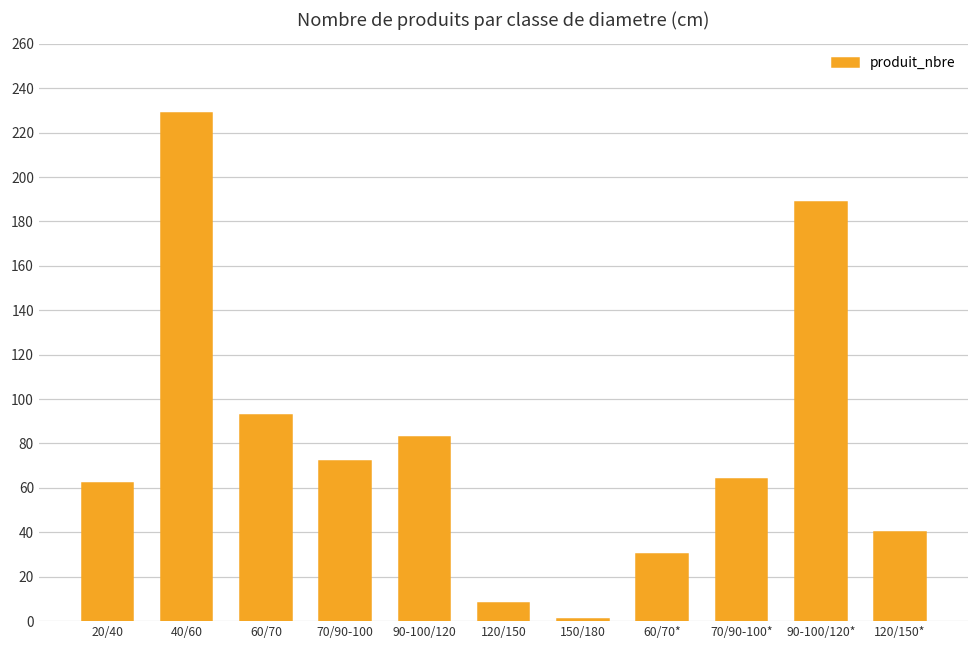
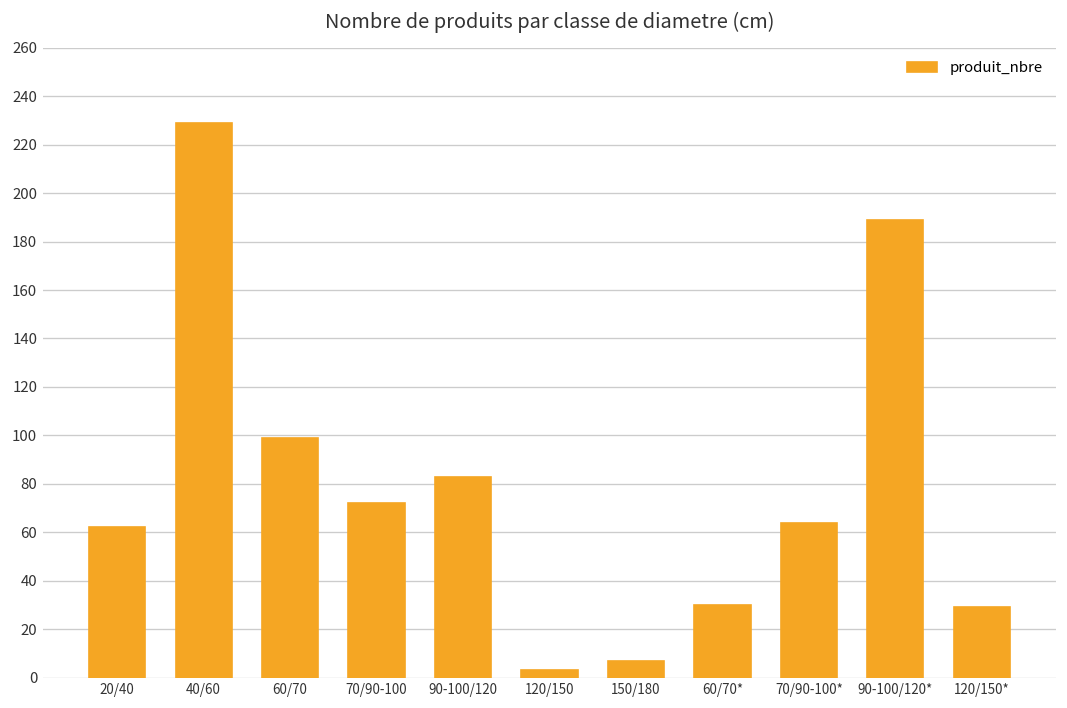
60/70: 93 -> 99
120/150: 8 -> 3
150/180: 1 -> 7
120/150*: 40 -> 29
